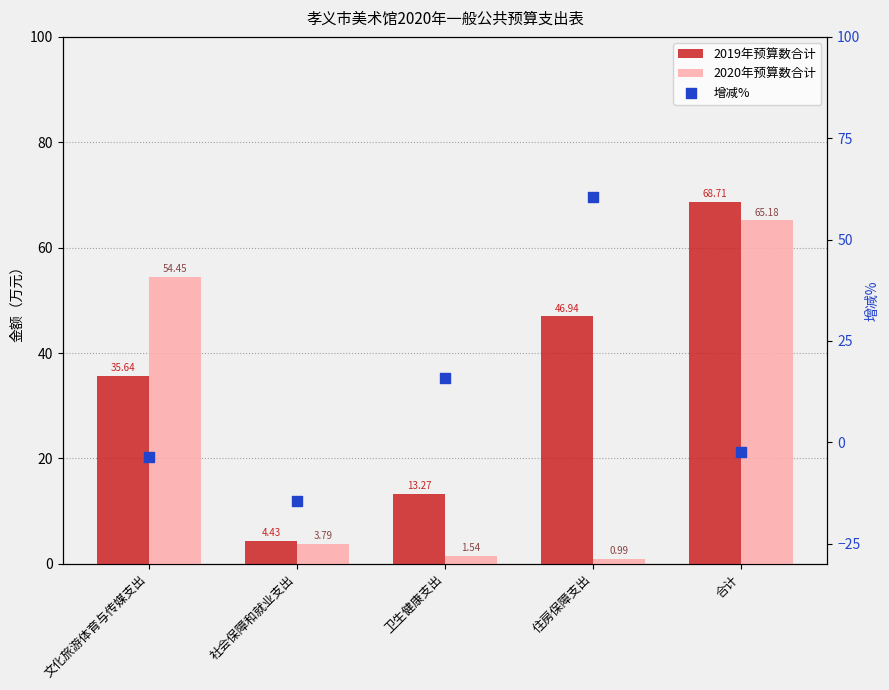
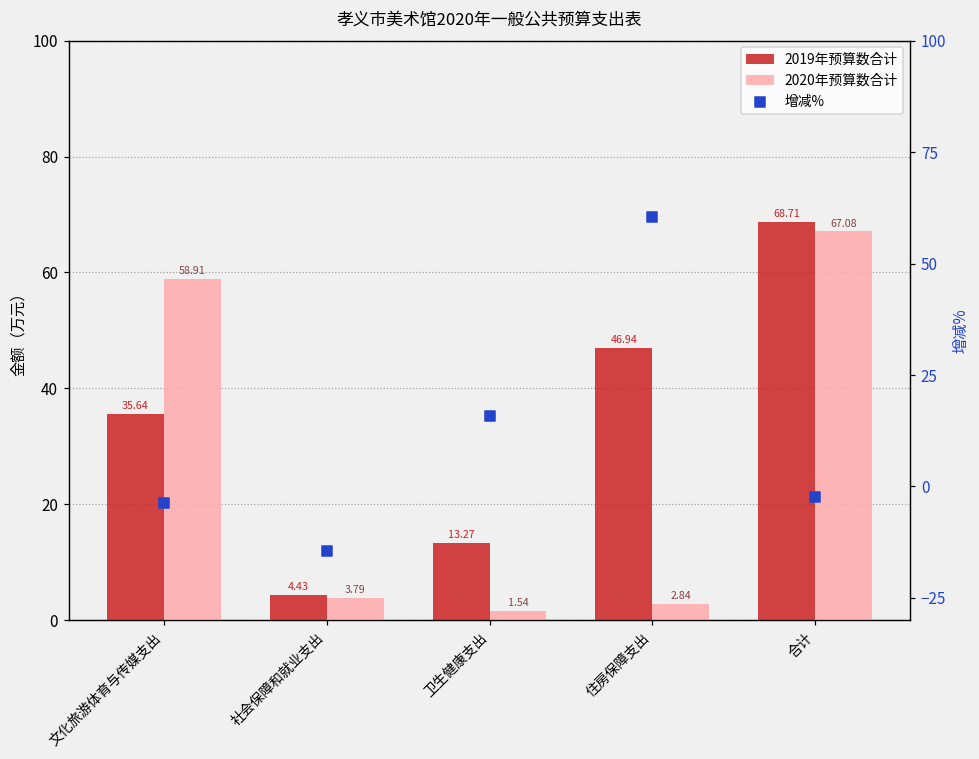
2020年预算数合计, 文化旅游体育与传媒支出: 54.45 -> 58.91
2020年预算数合计, 住房保障支出: 0.99 -> 2.84
2020年预算数合计, 合计: 65.18 -> 67.08
